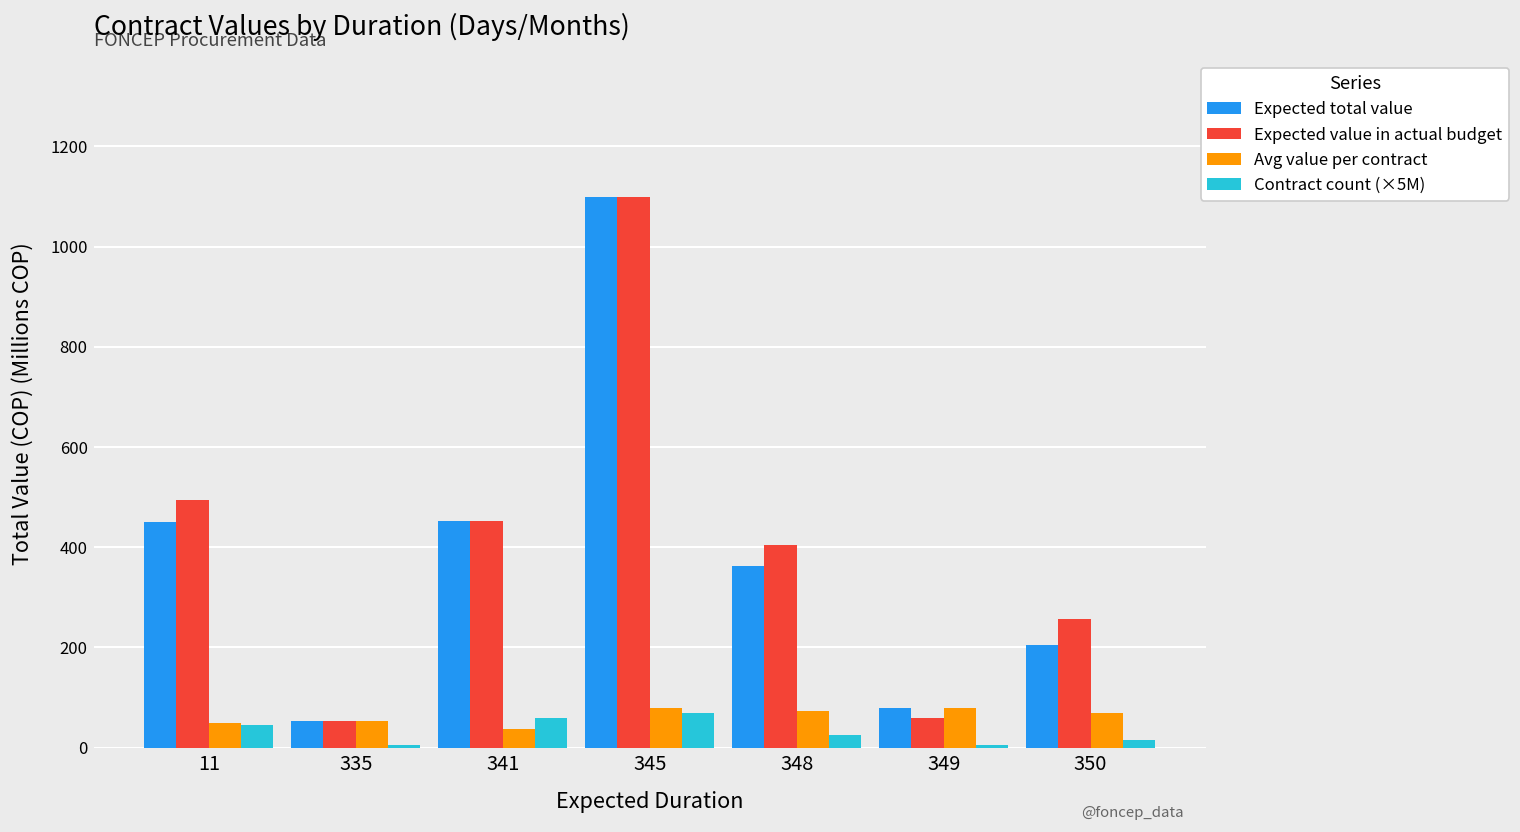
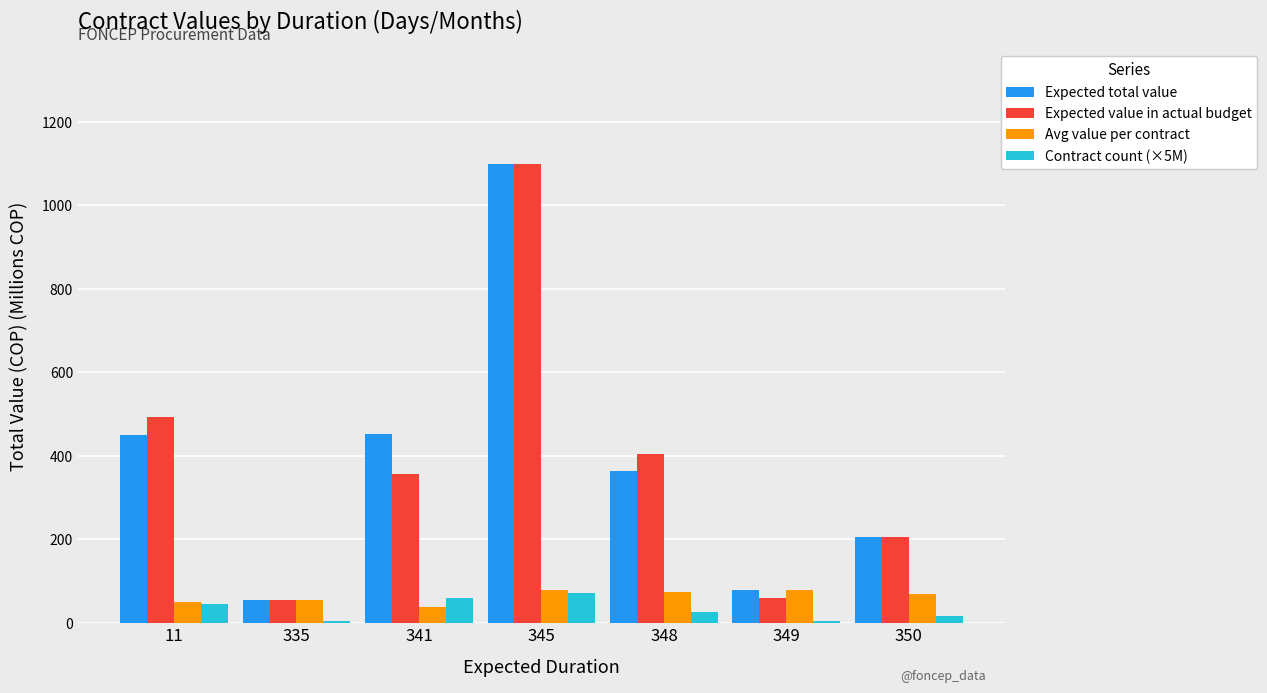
Expected value in actual budget, 341: 450 -> 360
Expected value in actual budget, 350: 260 -> 210
